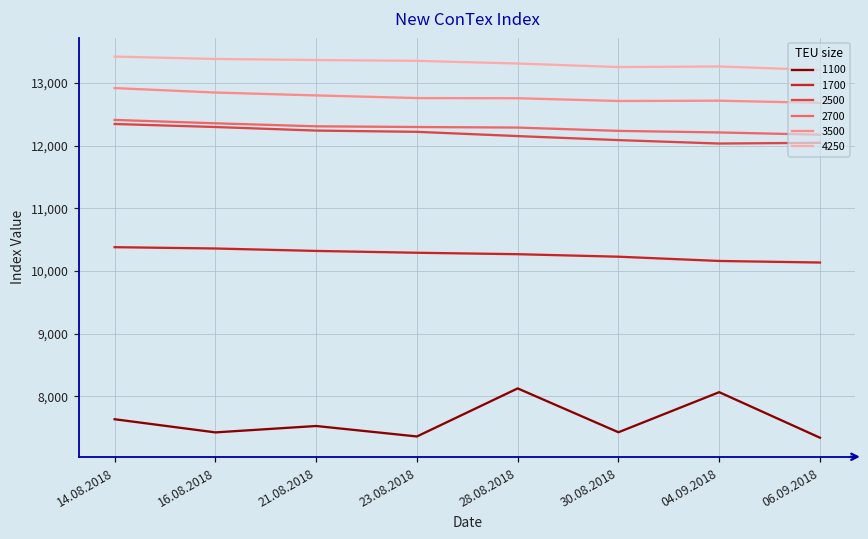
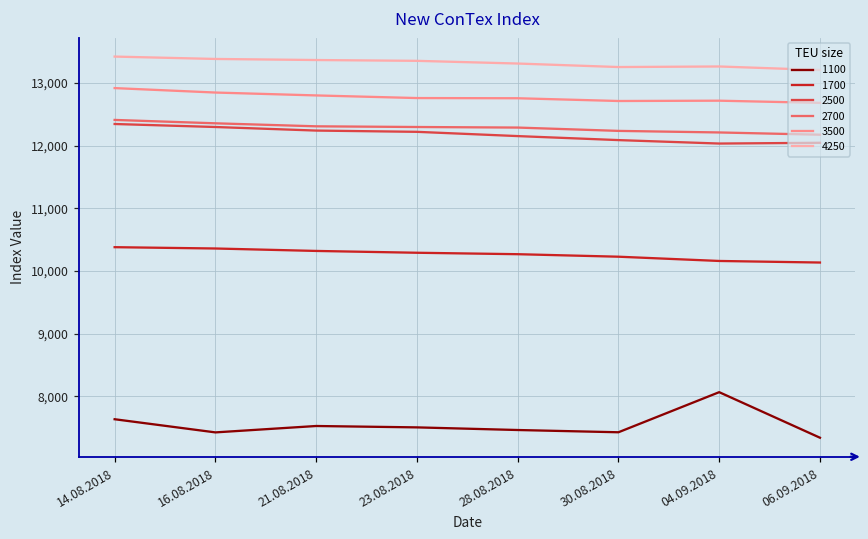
1100, 23.08.2018: 7,400 -> 7,500
1100, 28.08.2018: 8,100 -> 7,500
